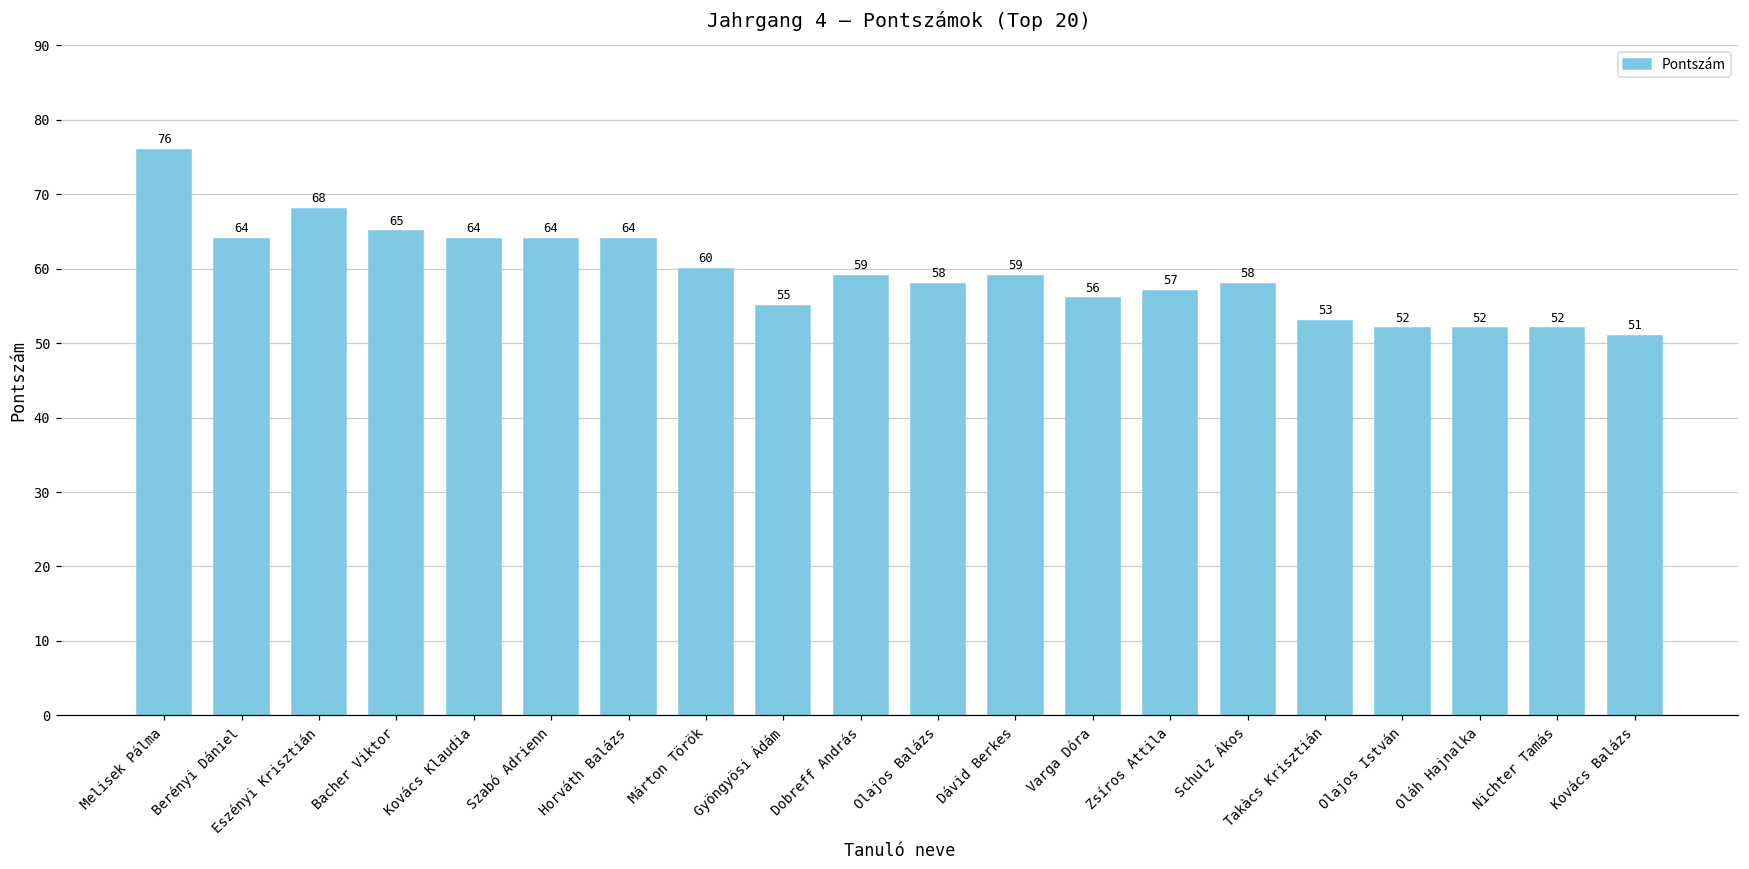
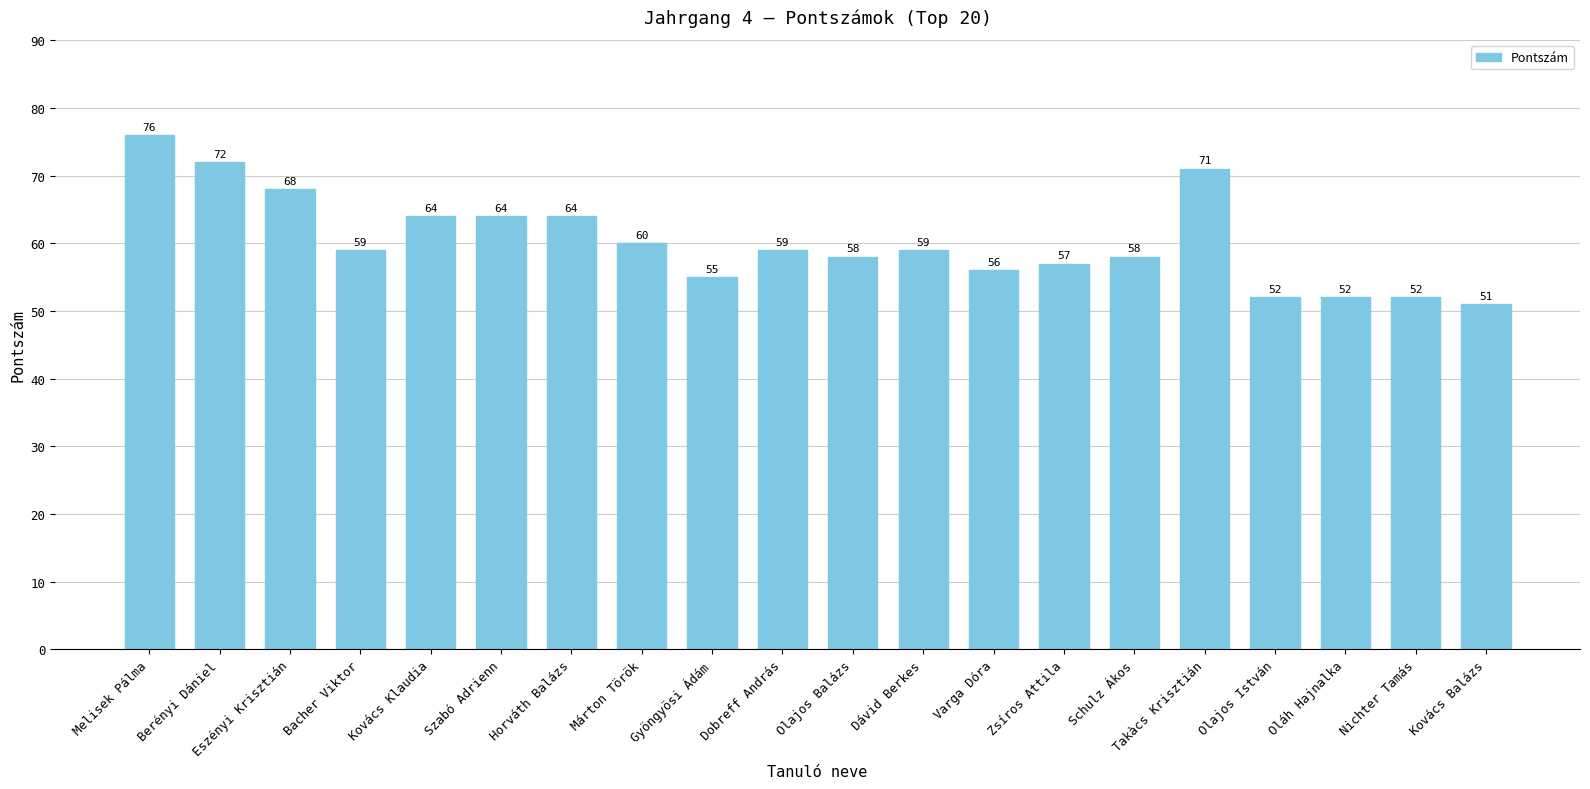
Berényi Dániel: 64 -> 72
Bacher Viktor: 65 -> 59
Takàcs Krisztián: 53 -> 71
